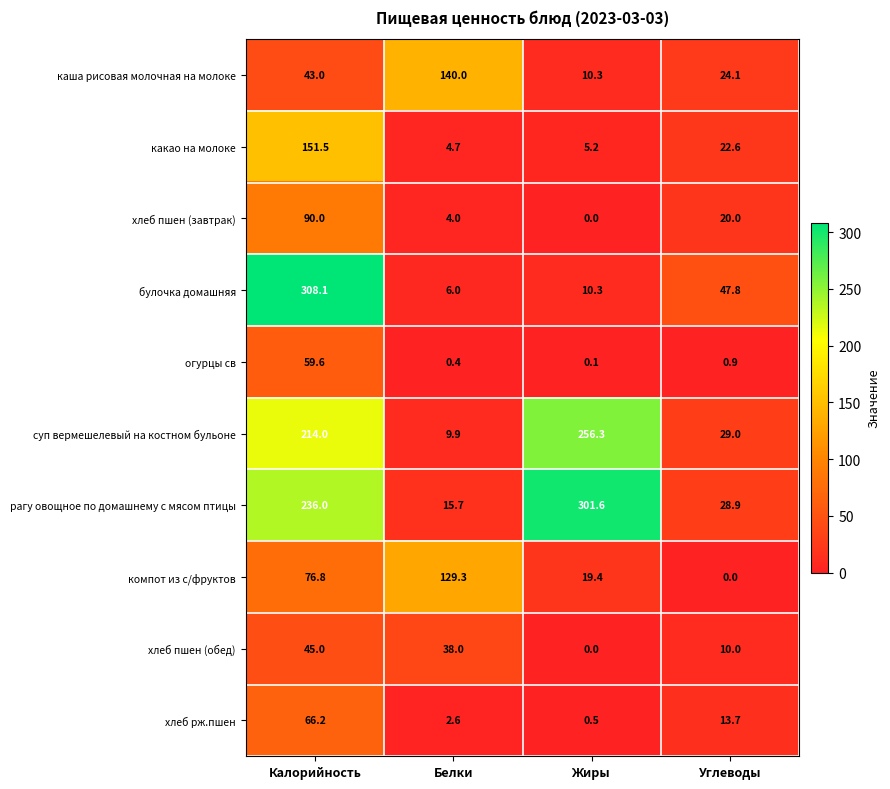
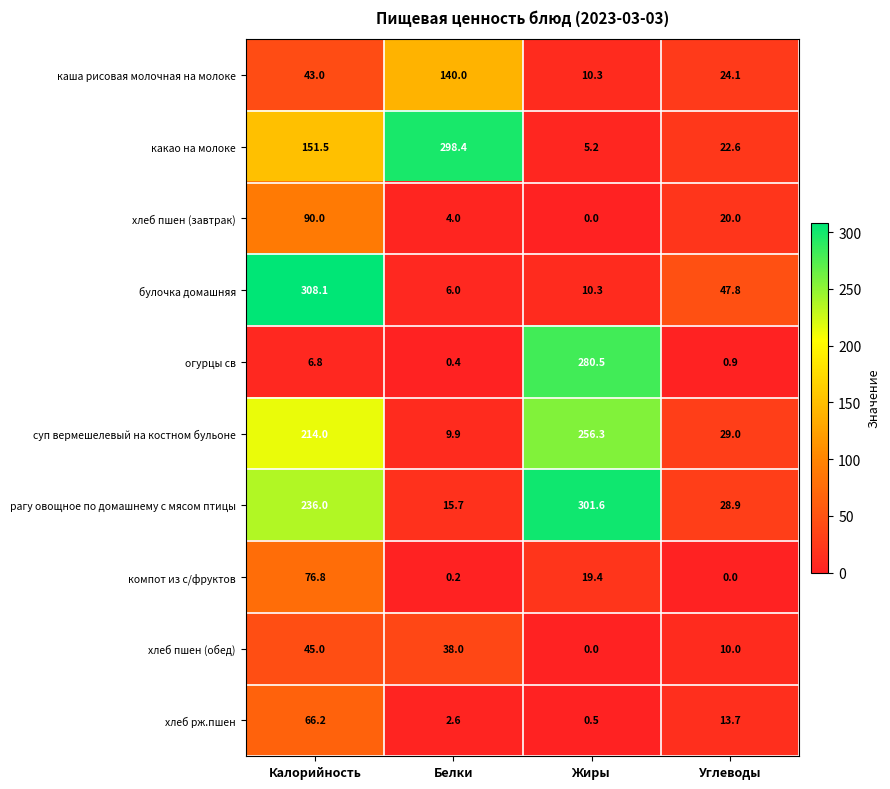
какао на молоке, Белки: 4.7 -> 298.4
огурцы св, Калорийность: 59.6 -> 6.8
огурцы св, Жиры: 0.1 -> 280.5
компот из с/фруктов, Белки: 129.3 -> 0.2
